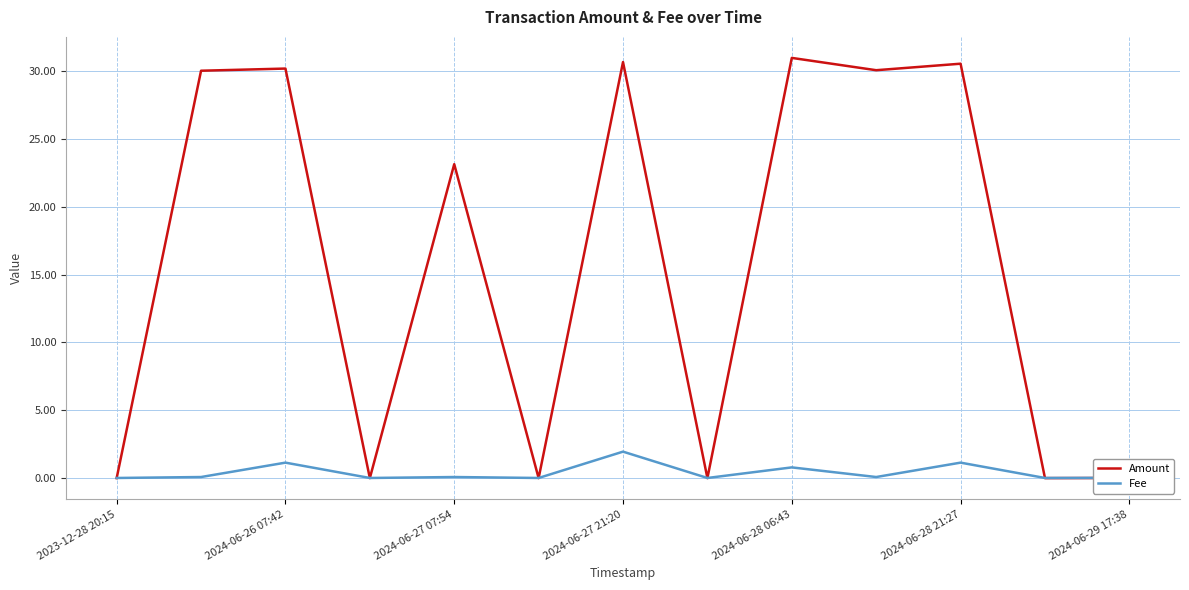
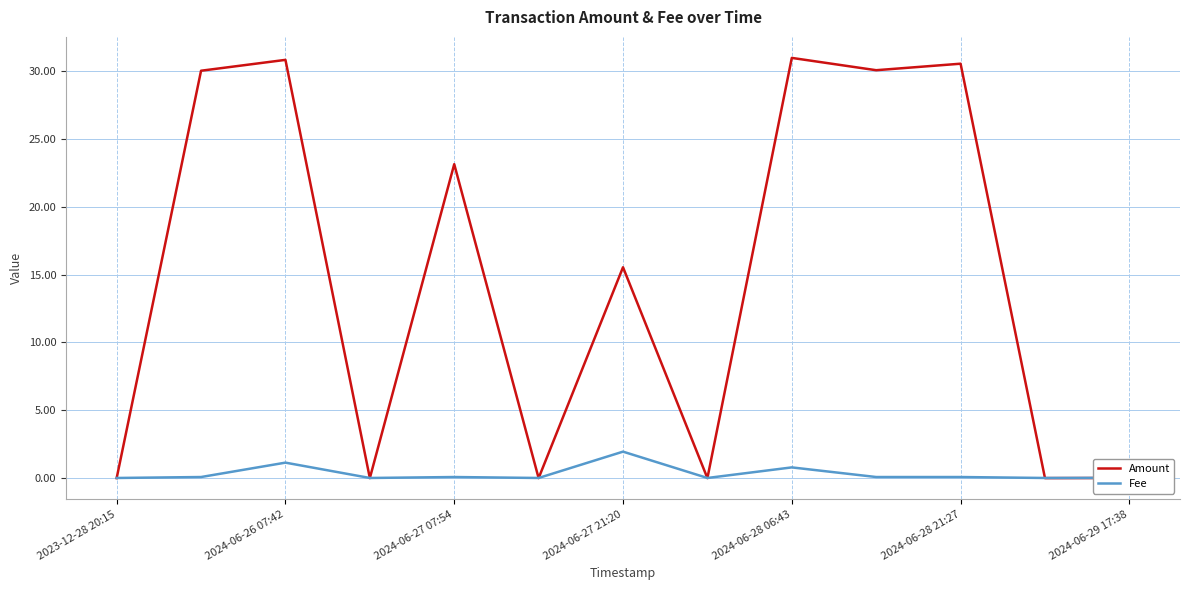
Amount, 2024-06-26 07:42: 30.2 -> 30.8
Amount, 2024-06-27 21:20: 30.7 -> 15.5
Fee, 2024-06-28 21:27: 1.1 -> 0.1
